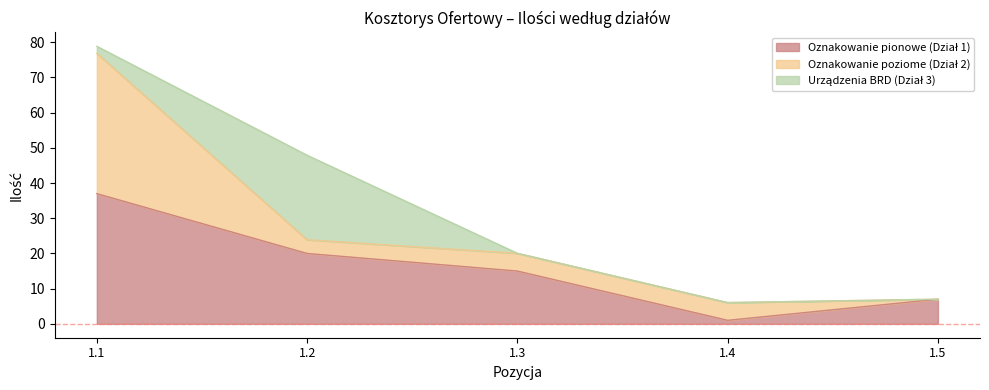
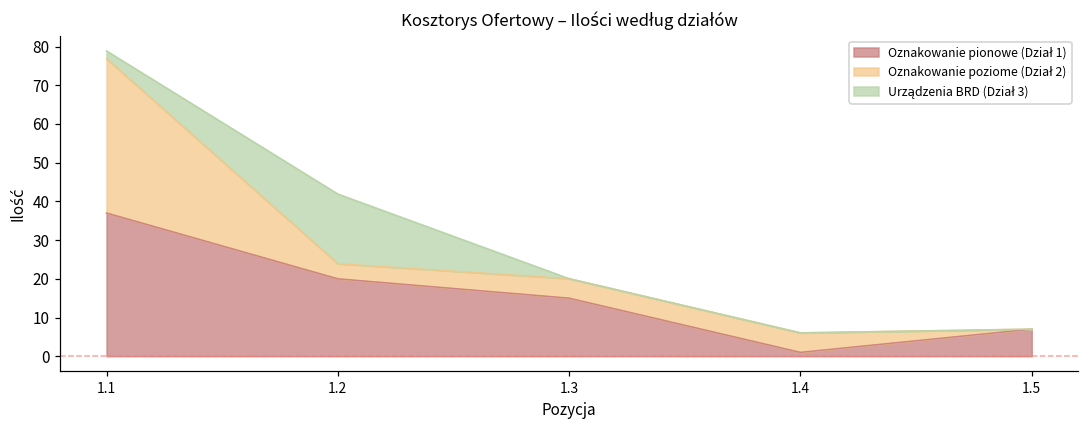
Urządzenia BRD (Dział 3), 1.2: 24 -> 18
